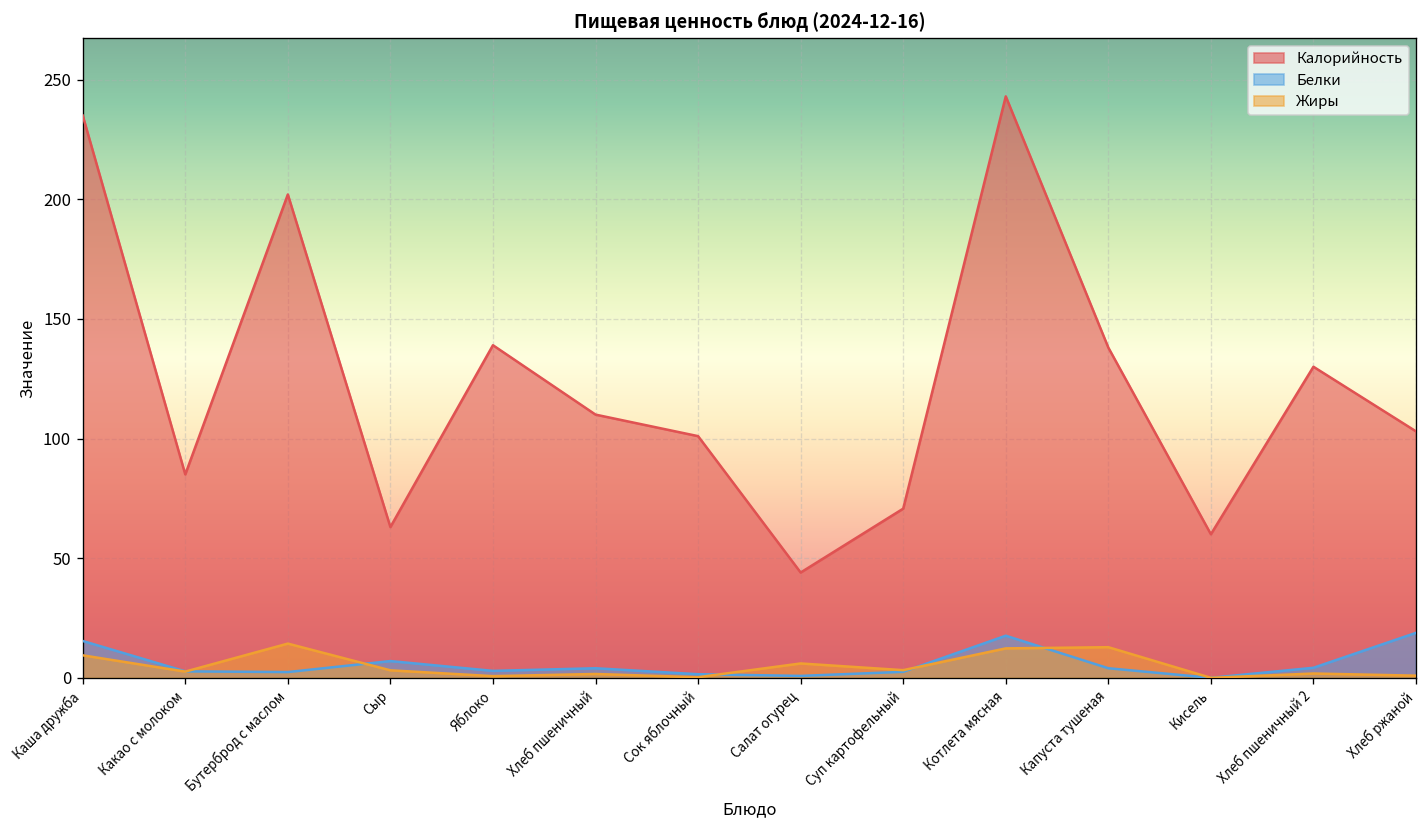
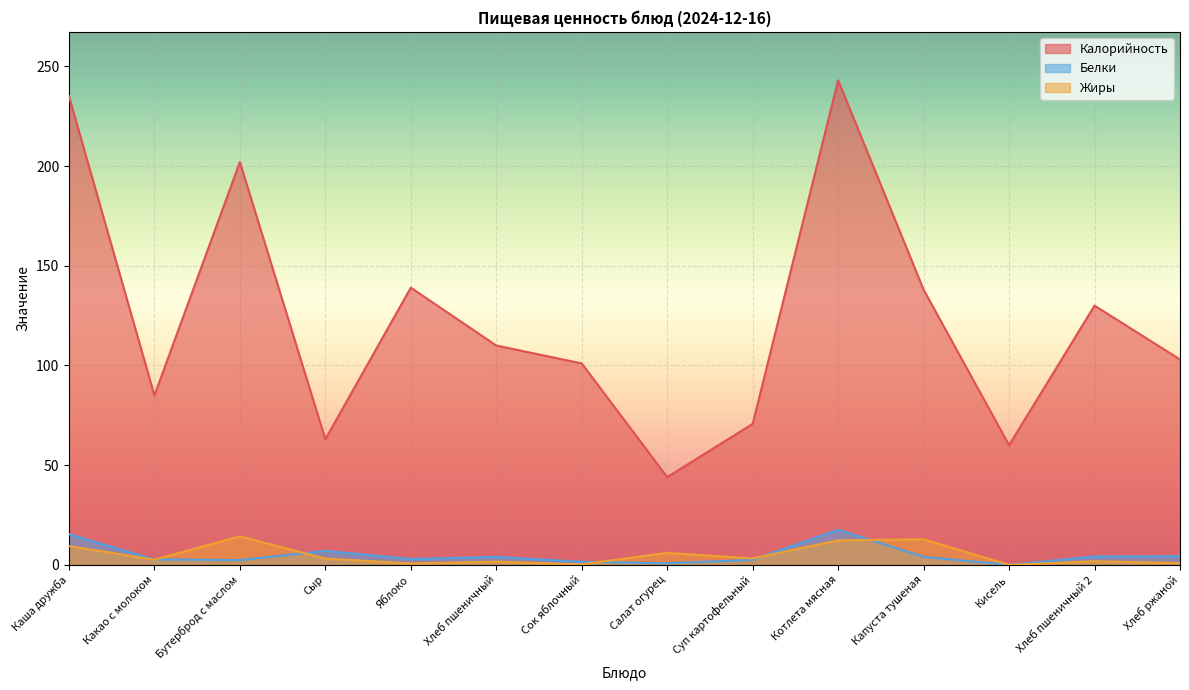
Белки, Хлеб ржаной: 19 -> 4
